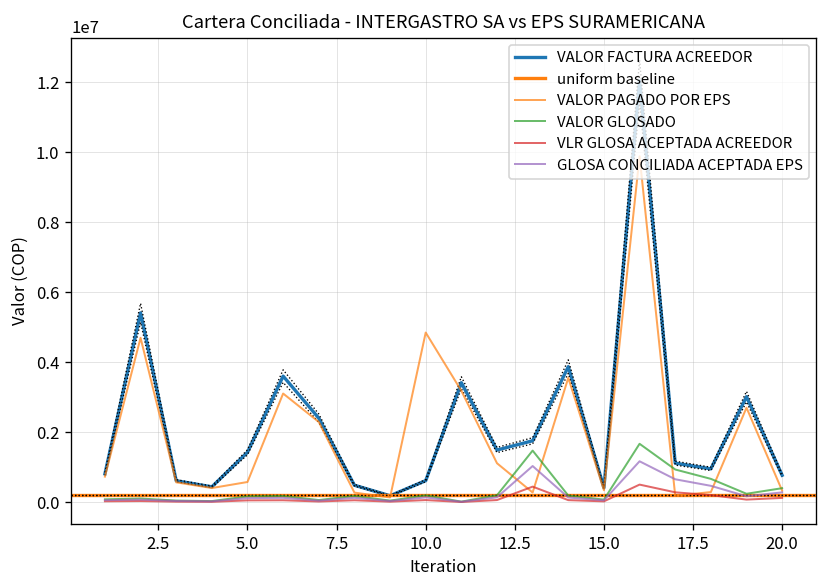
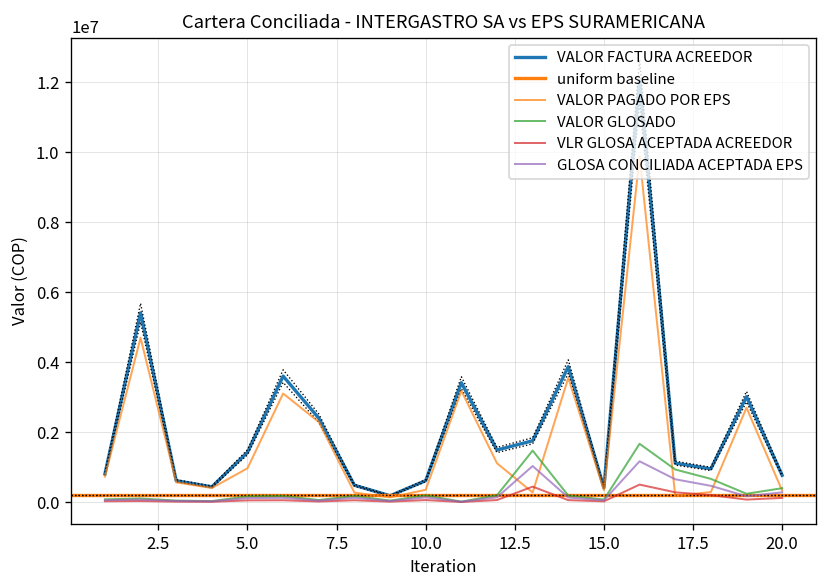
VALOR PAGADO POR EPS, 5.0: 600000 -> 1000000
VALOR PAGADO POR EPS, 10.0: 4800000 -> 400000
